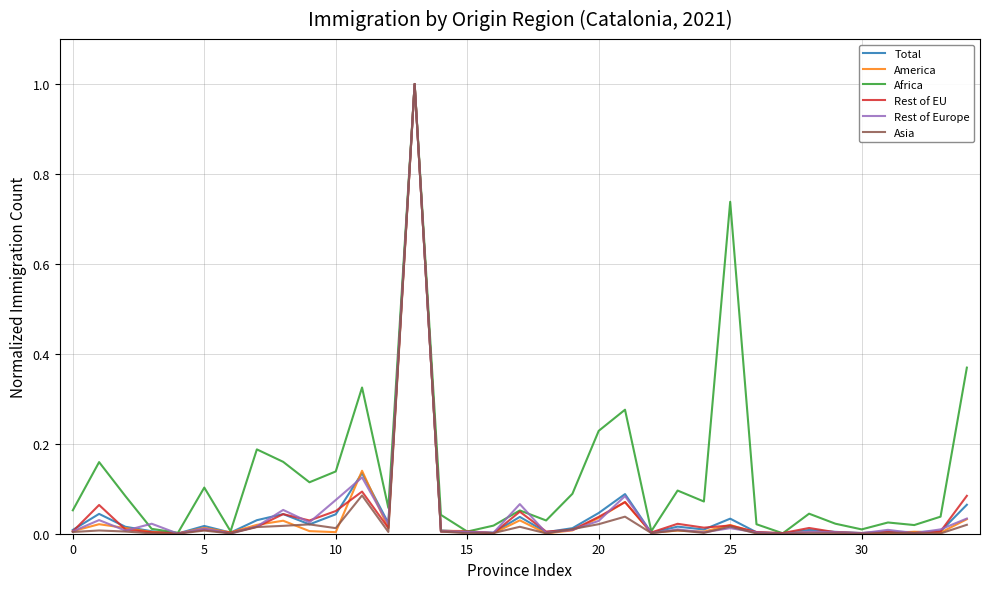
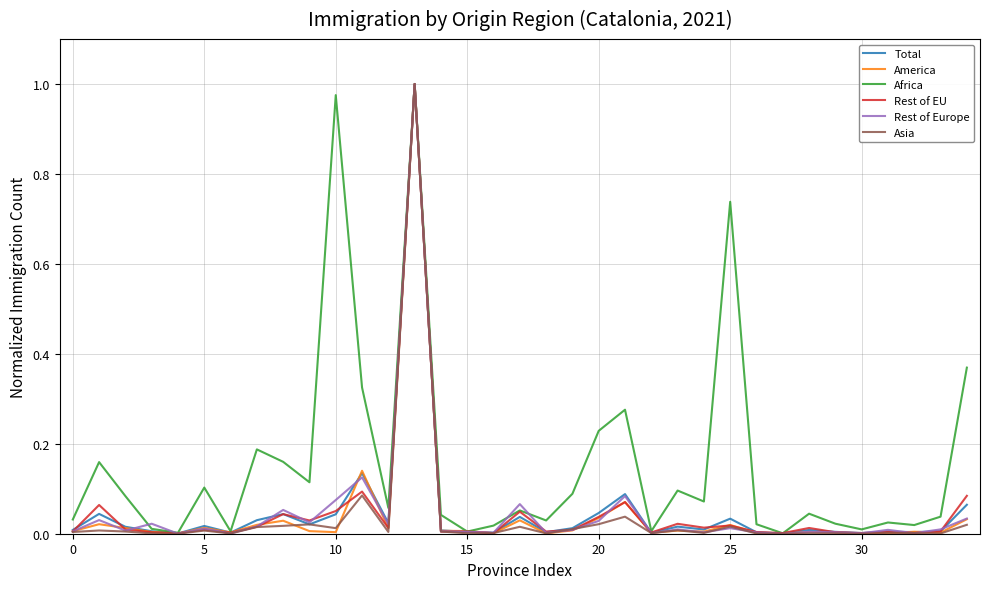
Africa, 0: 0.05 -> 0.03
Africa, 10: 0.14 -> 0.98
